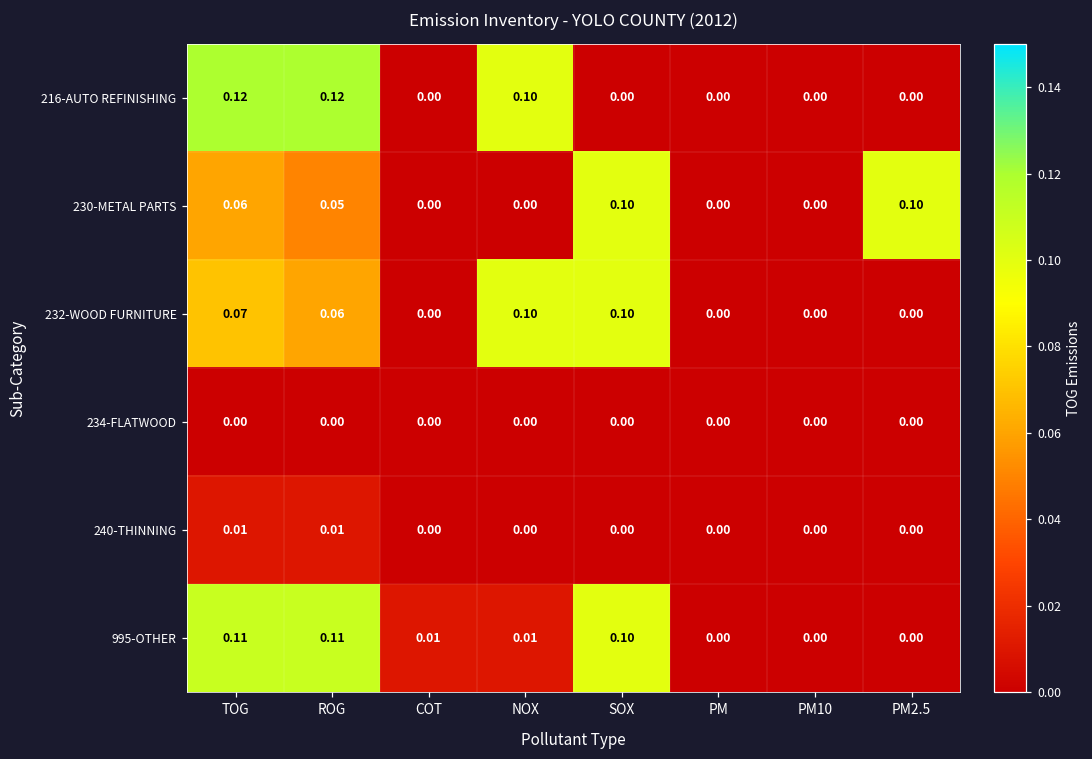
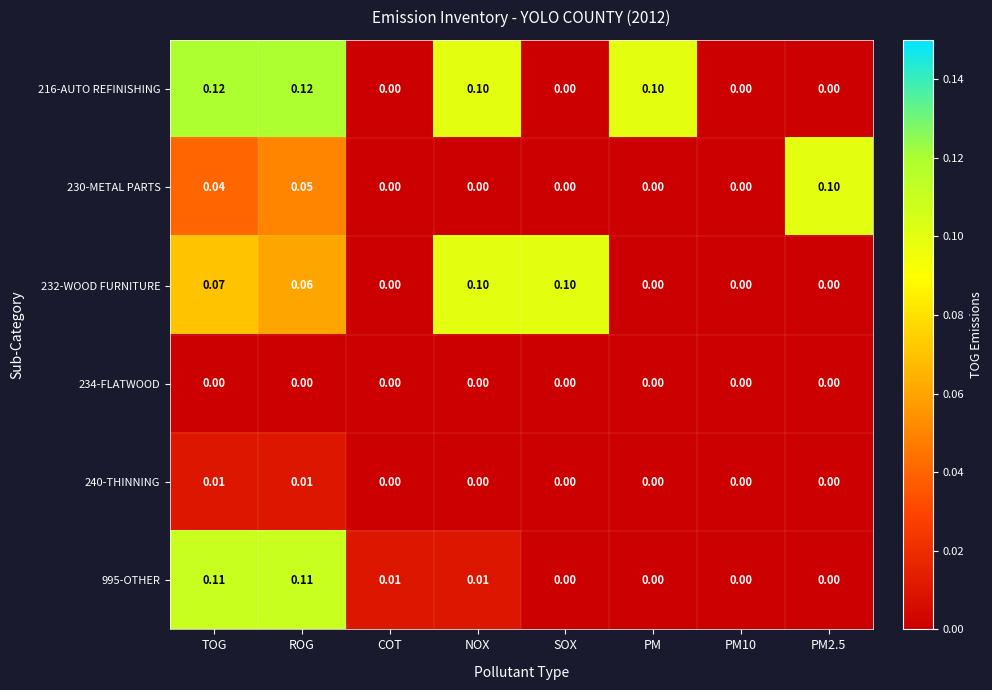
216-AUTO REFINISHING, PM: 0.00 -> 0.10
230-METAL PARTS, TOG: 0.06 -> 0.04
230-METAL PARTS, SOX: 0.10 -> 0.00
995-OTHER, SOX: 0.10 -> 0.00
